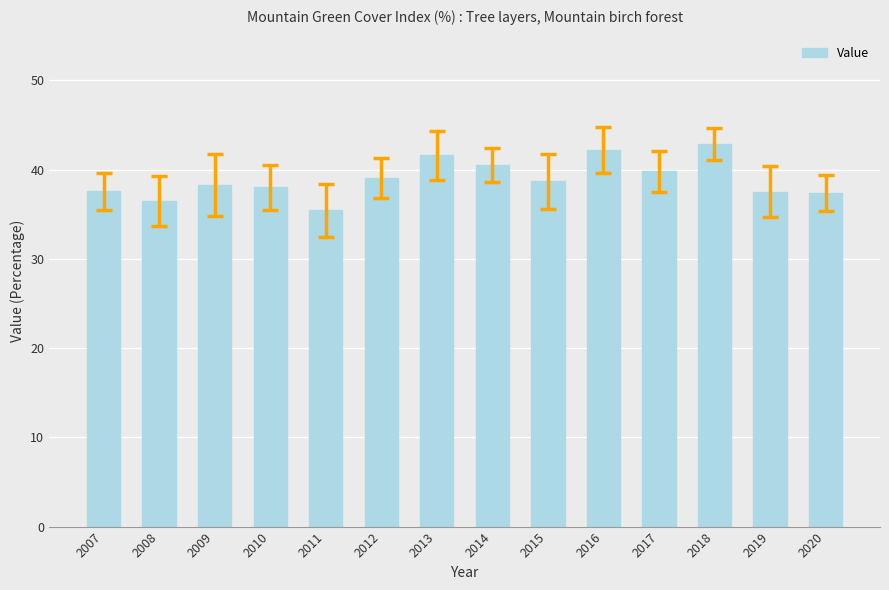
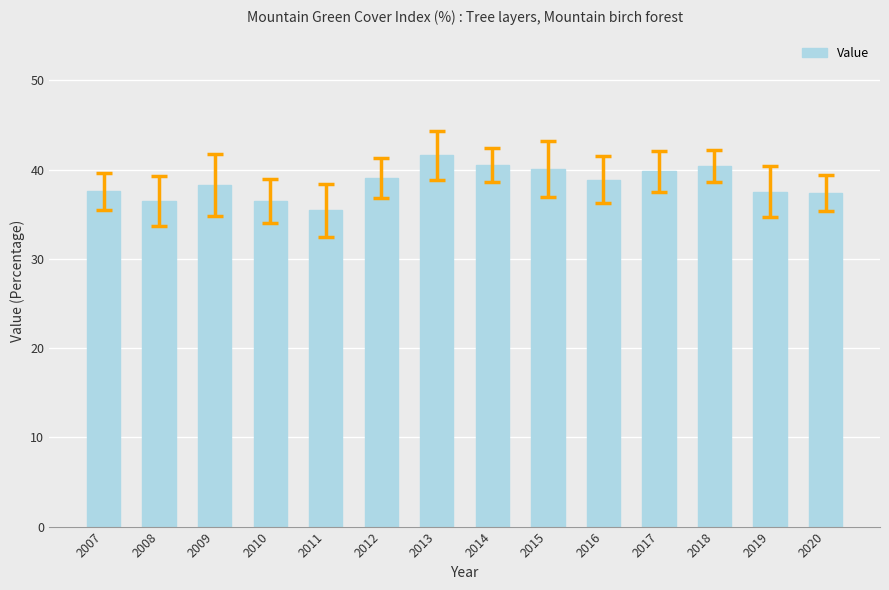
Value, 2010: 38 -> 36
Value, 2015: 39 -> 40
Value, 2016: 42 -> 39
Value, 2018: 43 -> 40
